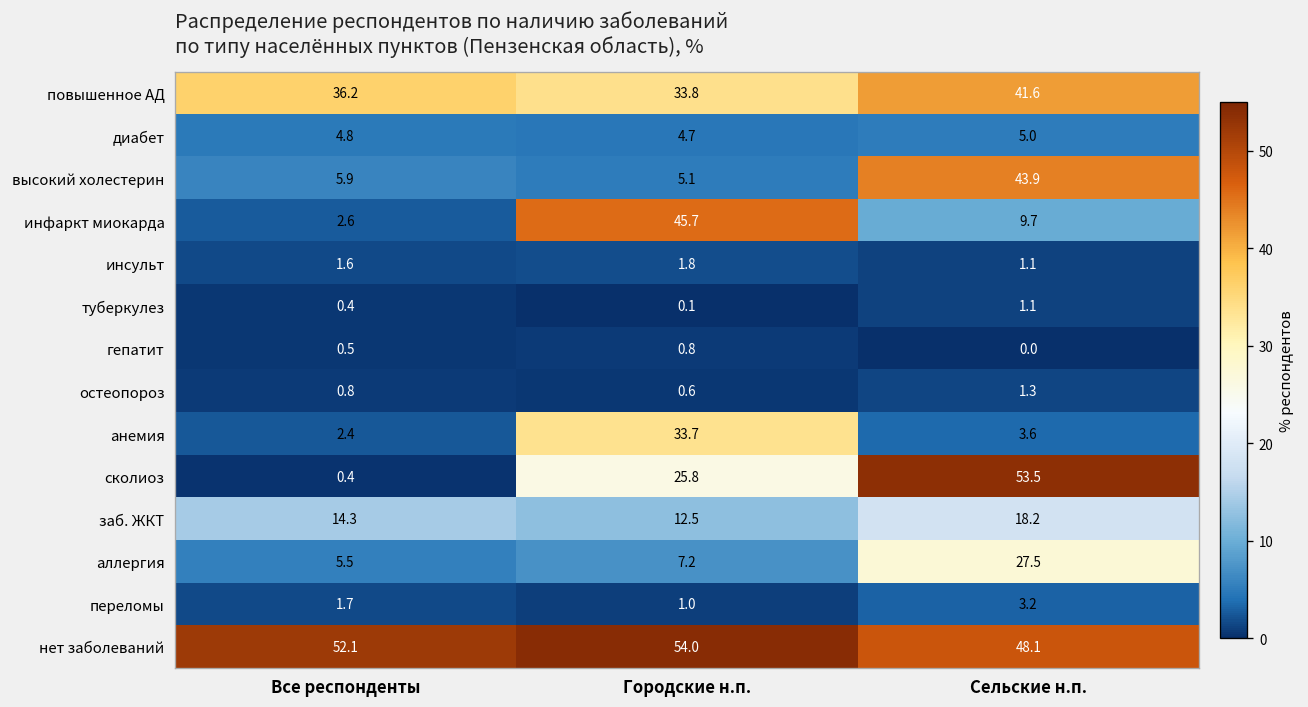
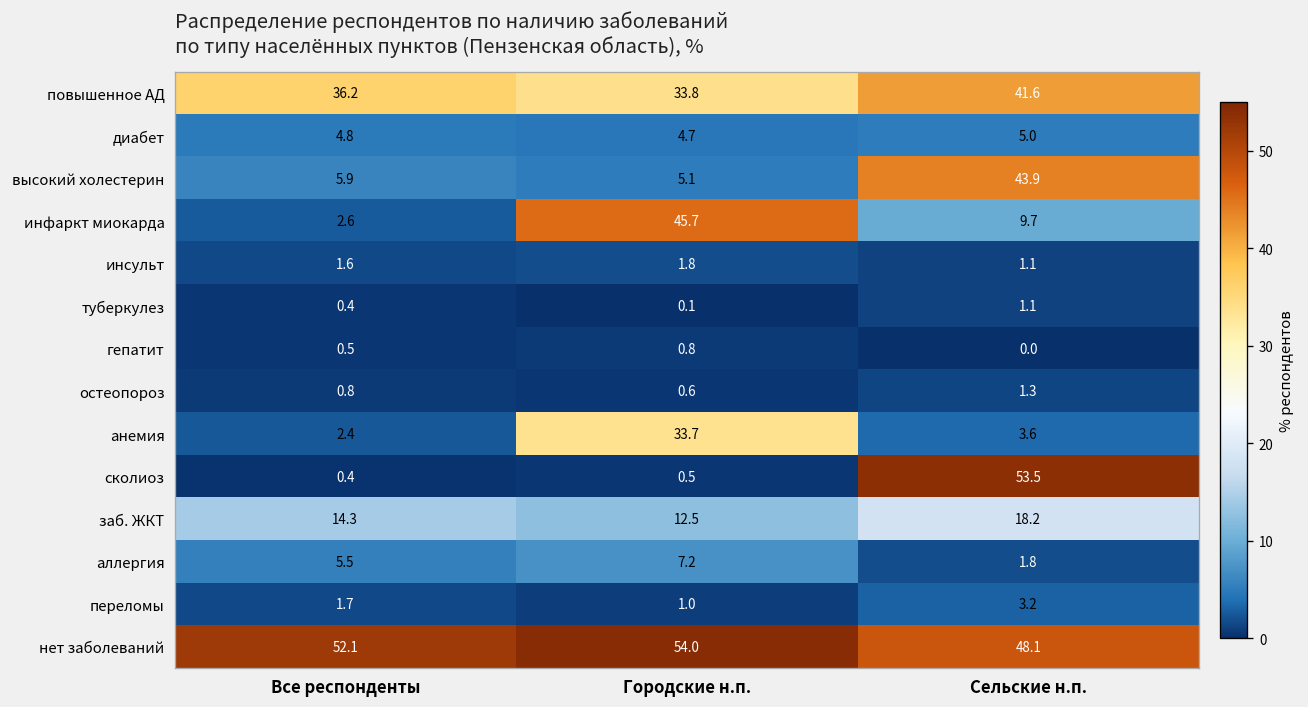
сколиоз, Городские н.п.: 25.8 -> 0.5
аллергия, Сельские н.п.: 27.5 -> 1.8
